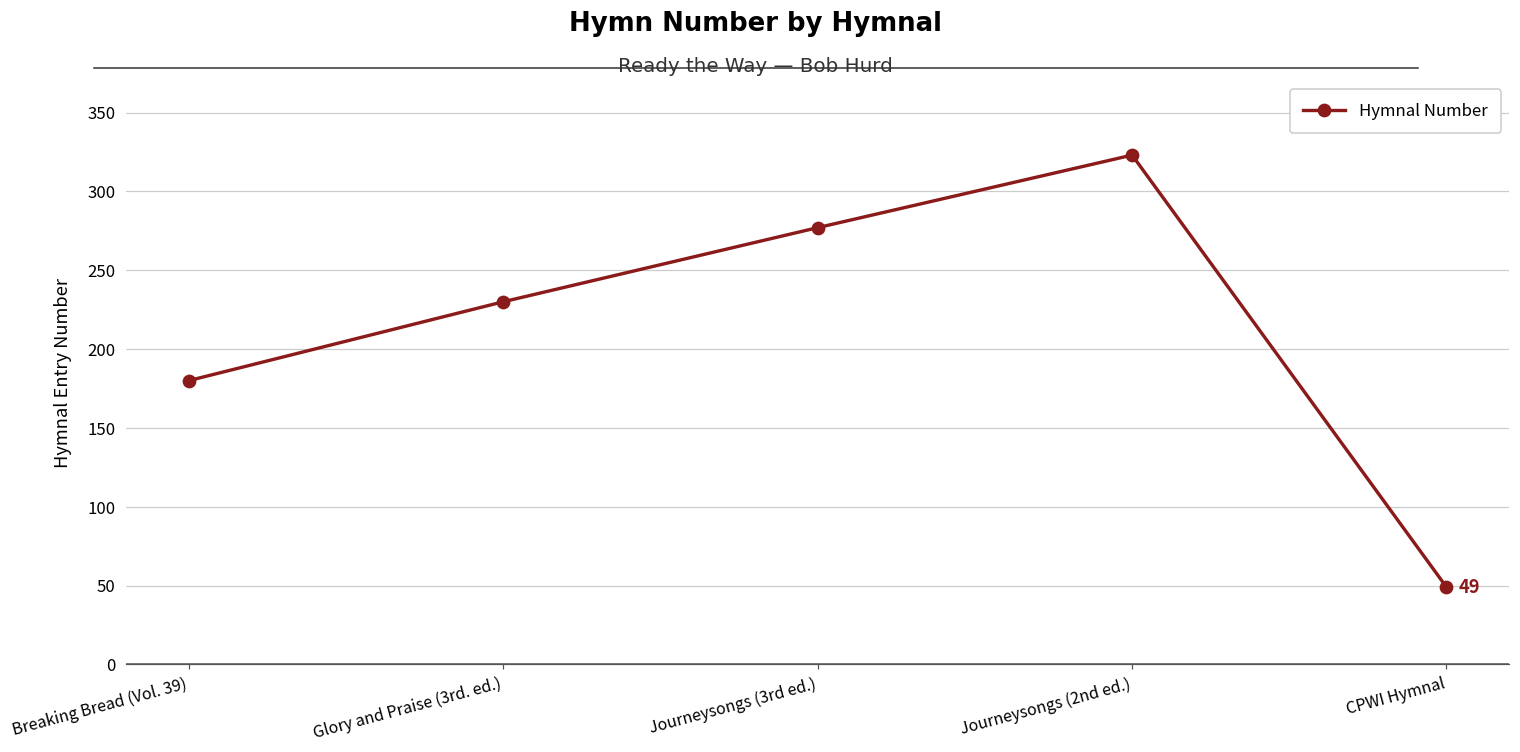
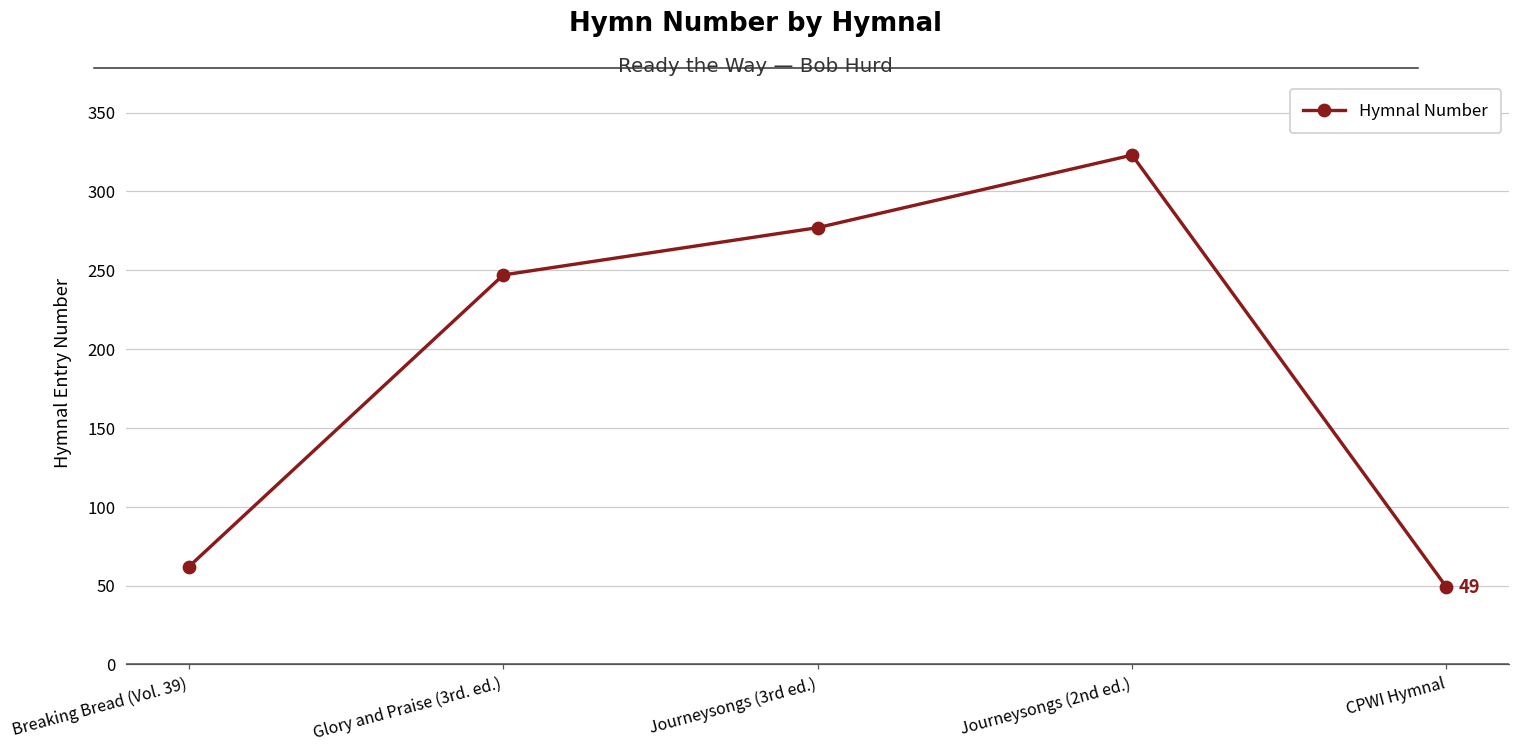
Breaking Bread (Vol. 39): 180 -> 62
Glory and Praise (3rd. ed.): 230 -> 247
